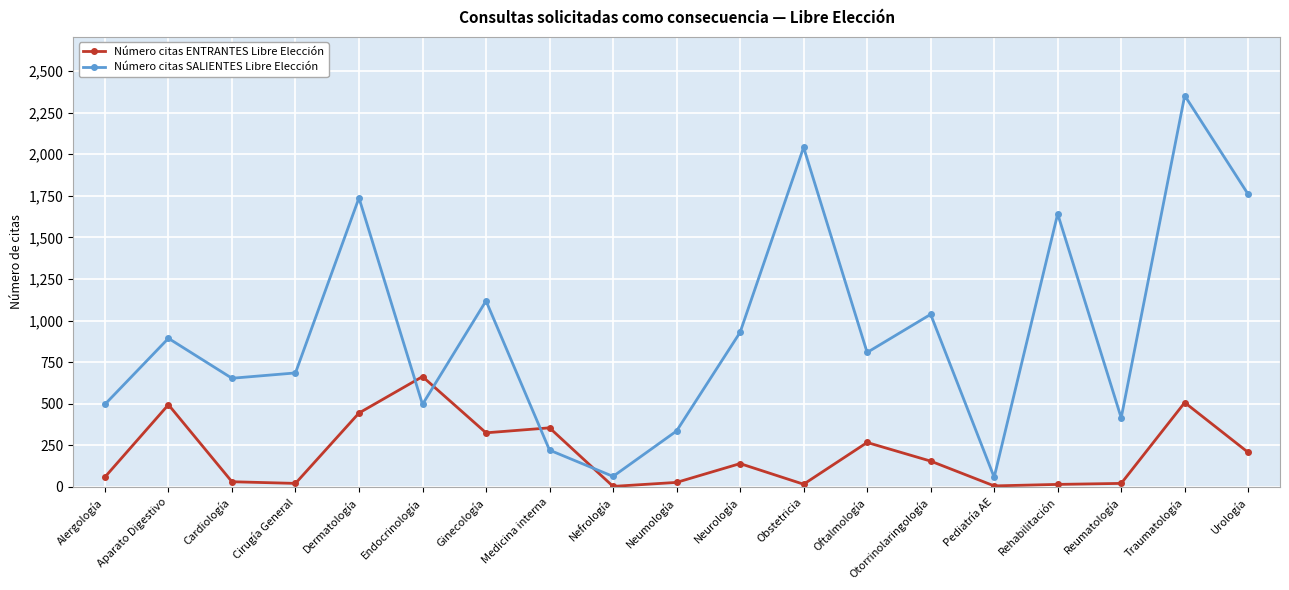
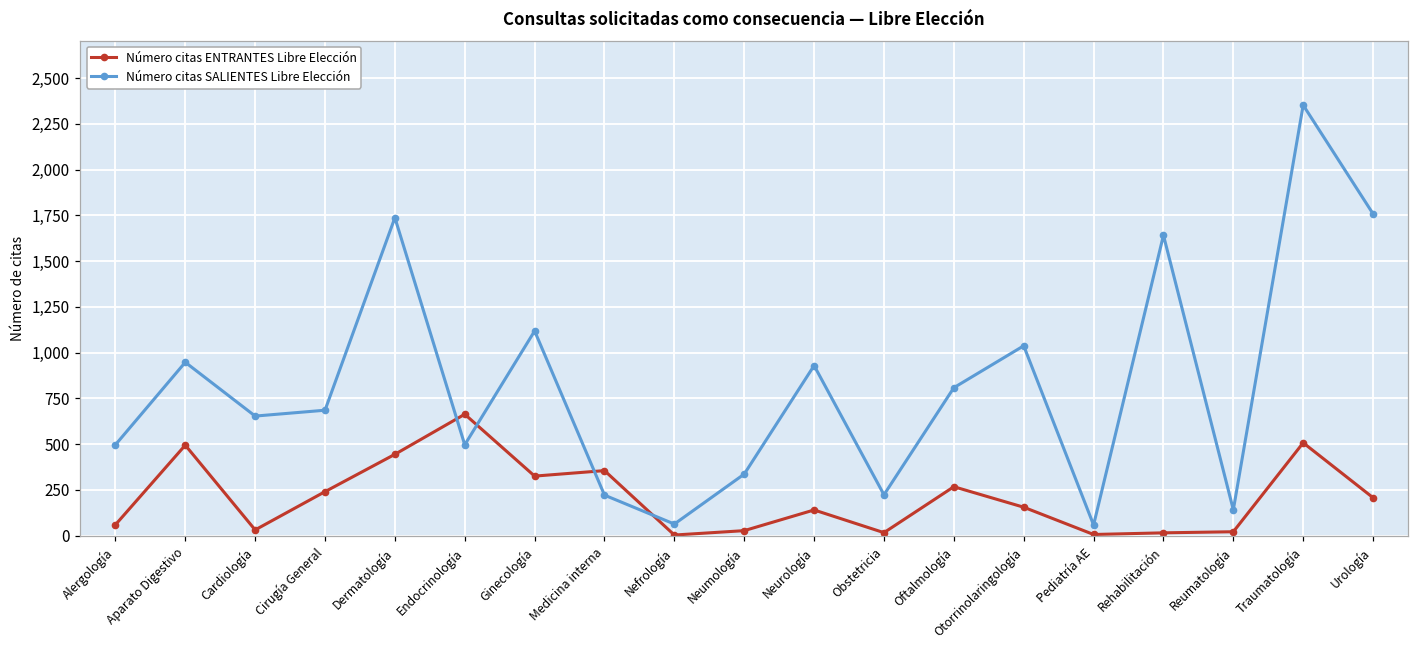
Número citas SALIENTES Libre Elección, Aparato Digestivo: 890 -> 950
Número citas ENTRANTES Libre Elección, Cirugía General: 20 -> 240
Número citas SALIENTES Libre Elección, Obstetricia: 2,040 -> 220
Número citas SALIENTES Libre Elección, Reumatología: 420 -> 140
